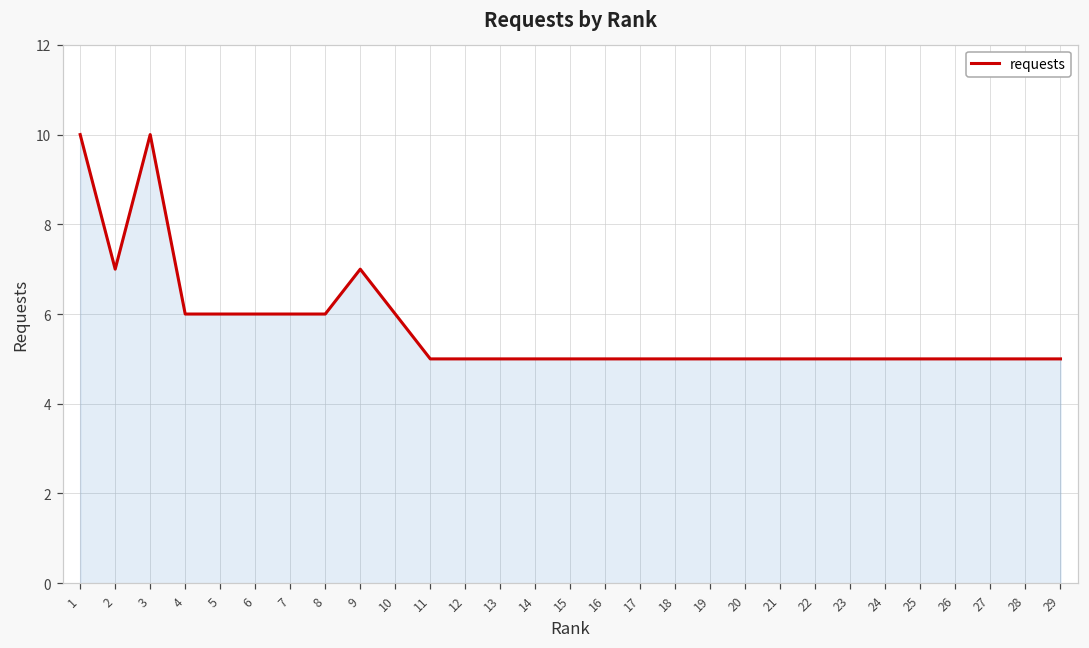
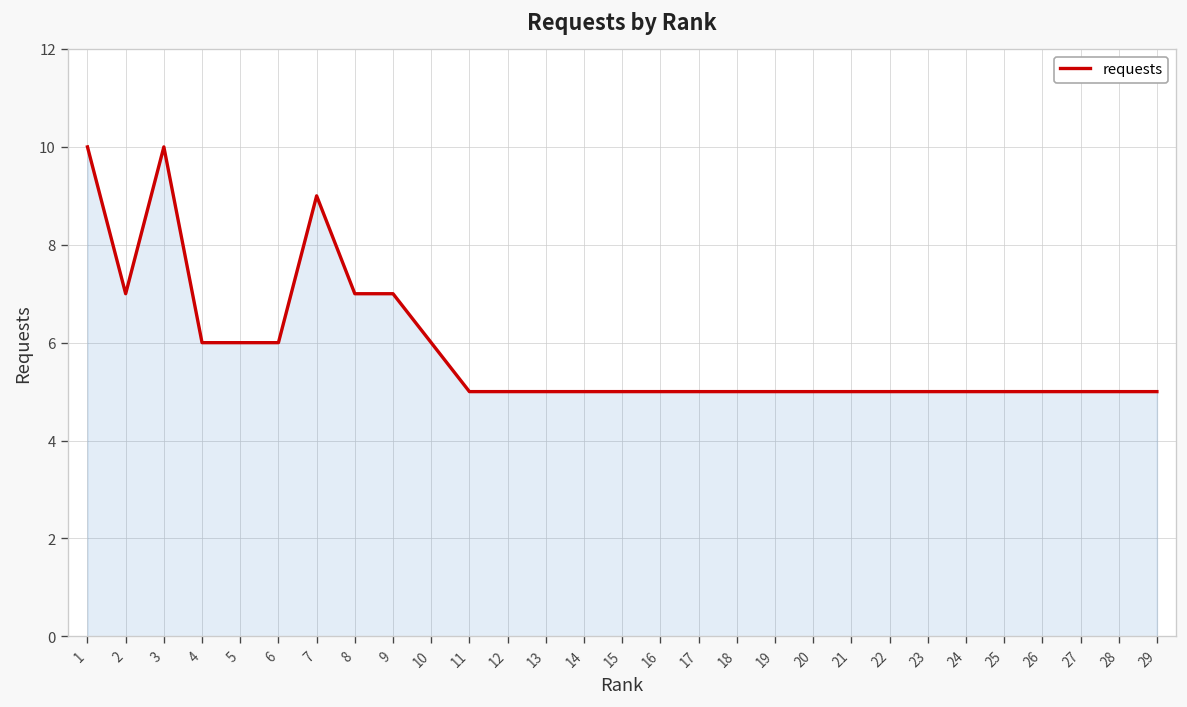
7: 6 -> 9
8: 6 -> 7
